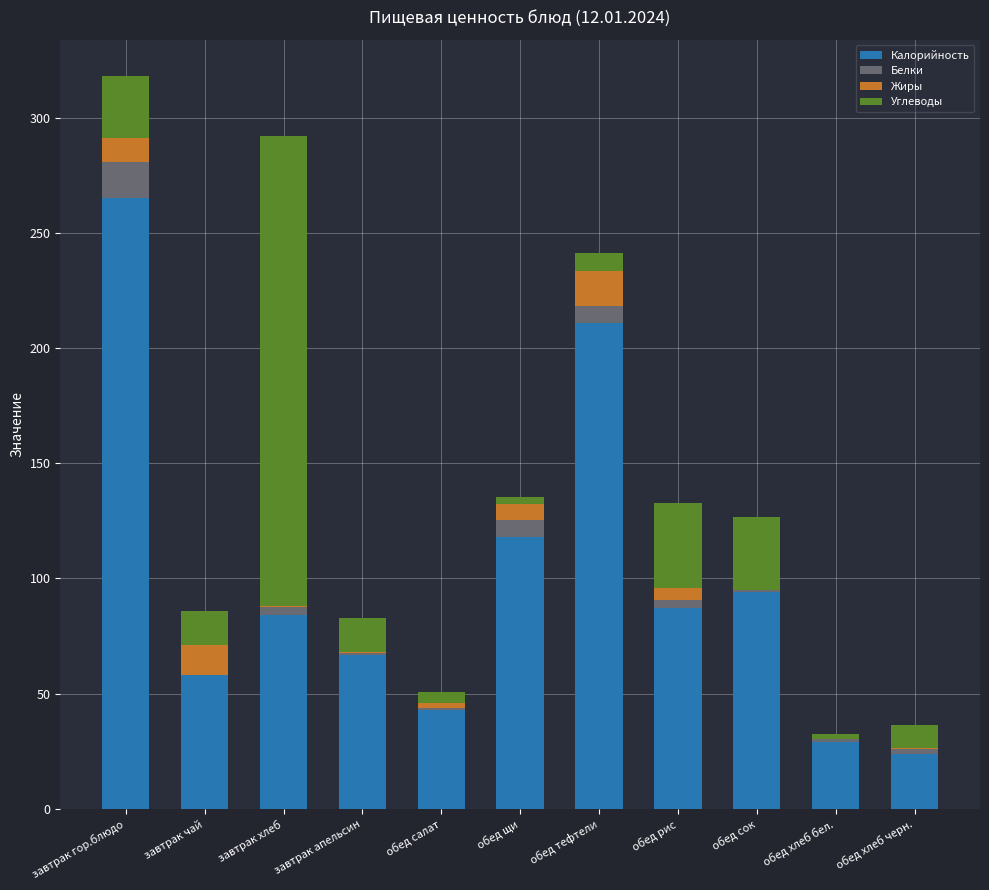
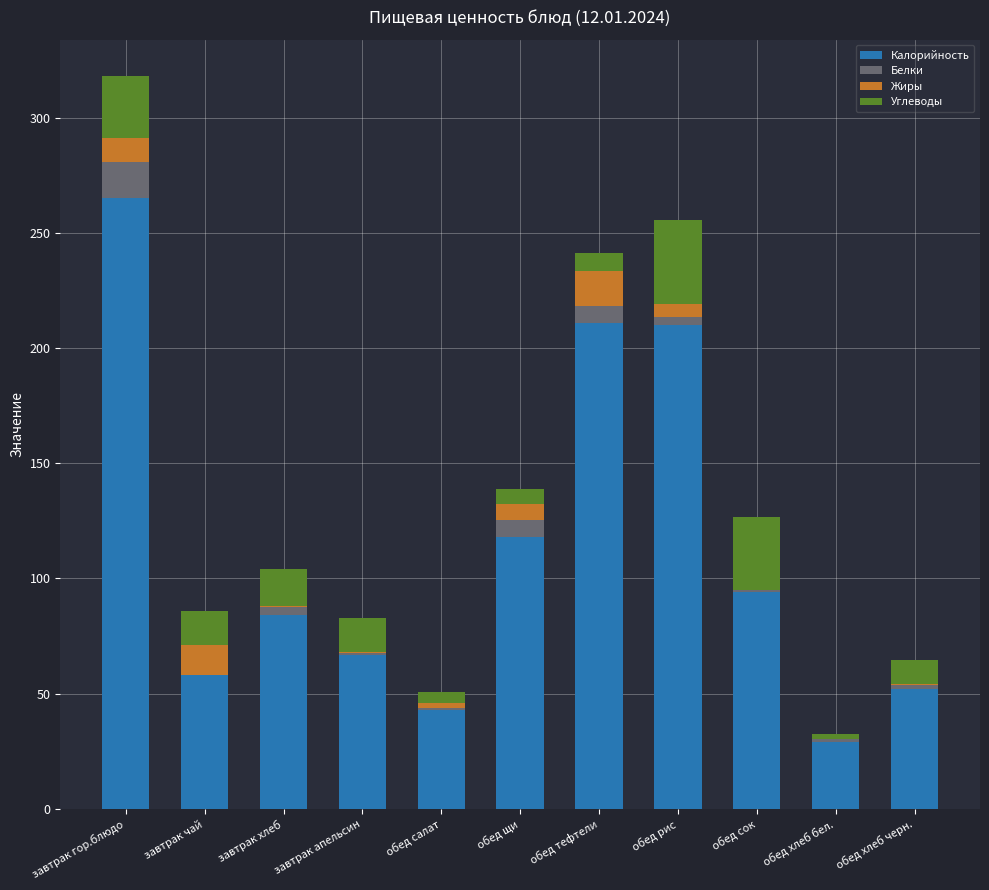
Углеводы, завтрак хлеб: 204 -> 16
Углеводы, обед щи: 3 -> 7
Калорийность, обед рис: 87 -> 210
Калорийность, обед хлеб черн.: 24 -> 52
